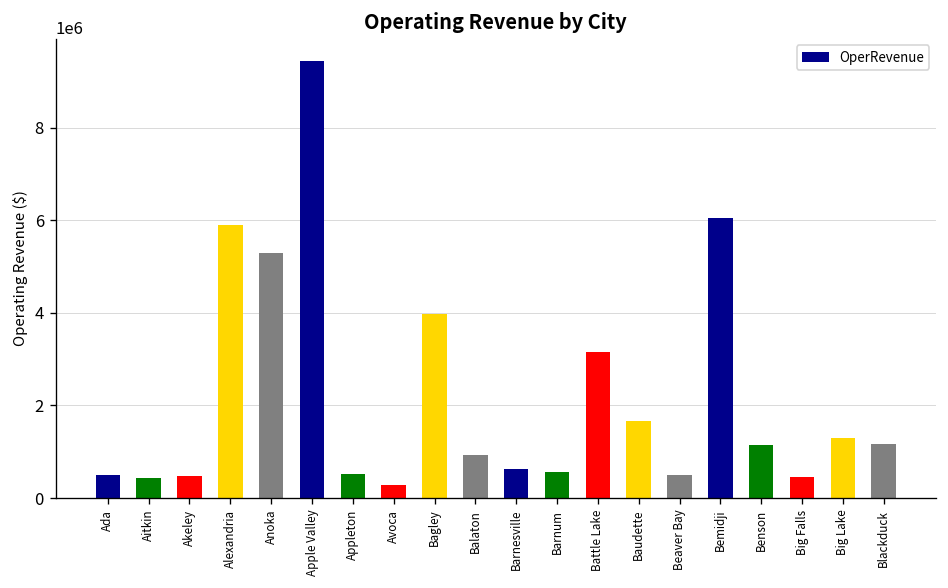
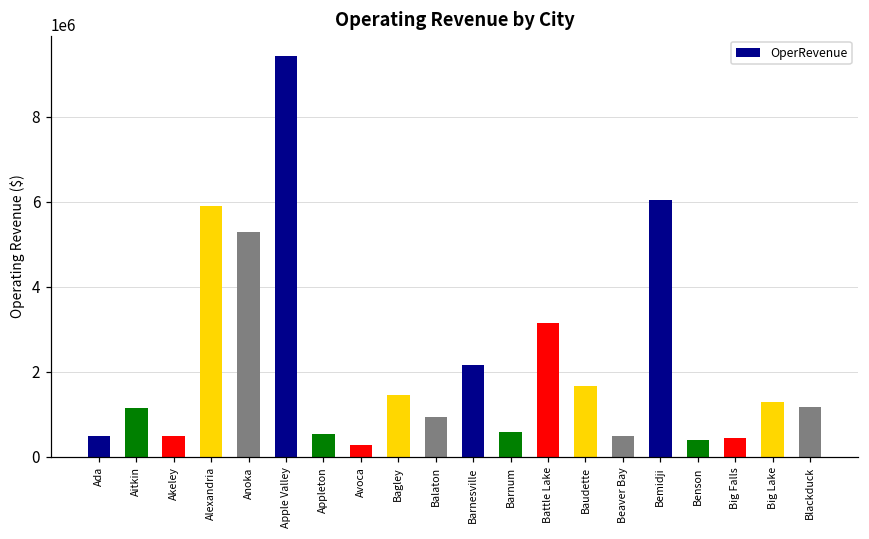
Aitkin: 400000 -> 1100000
Bagley: 4000000 -> 1500000
Barnesville: 600000 -> 2200000
Benson: 1200000 -> 400000
